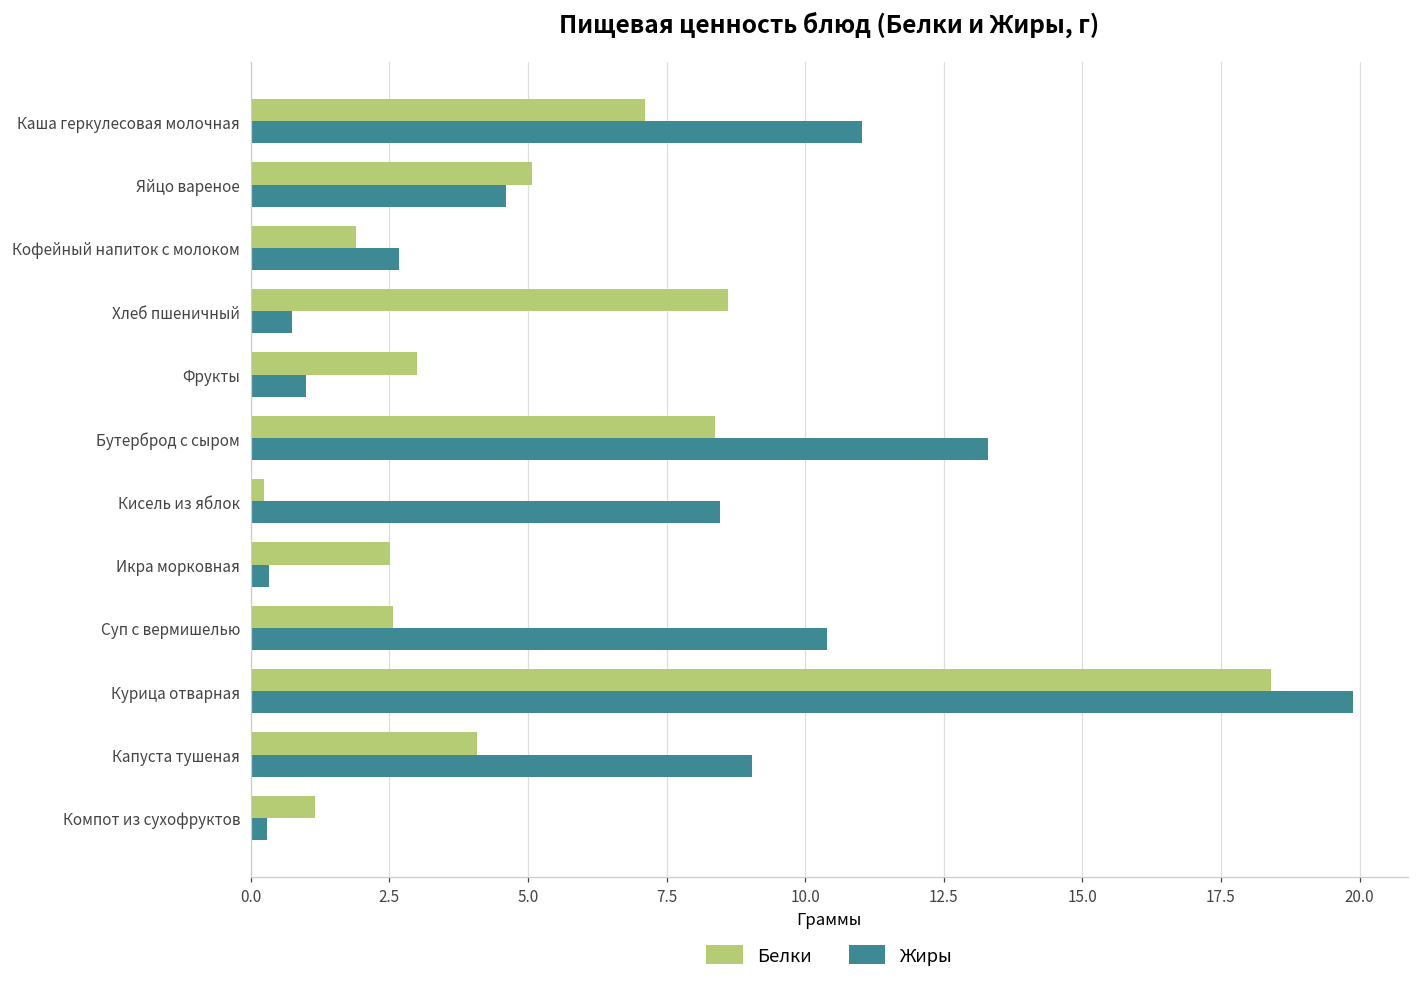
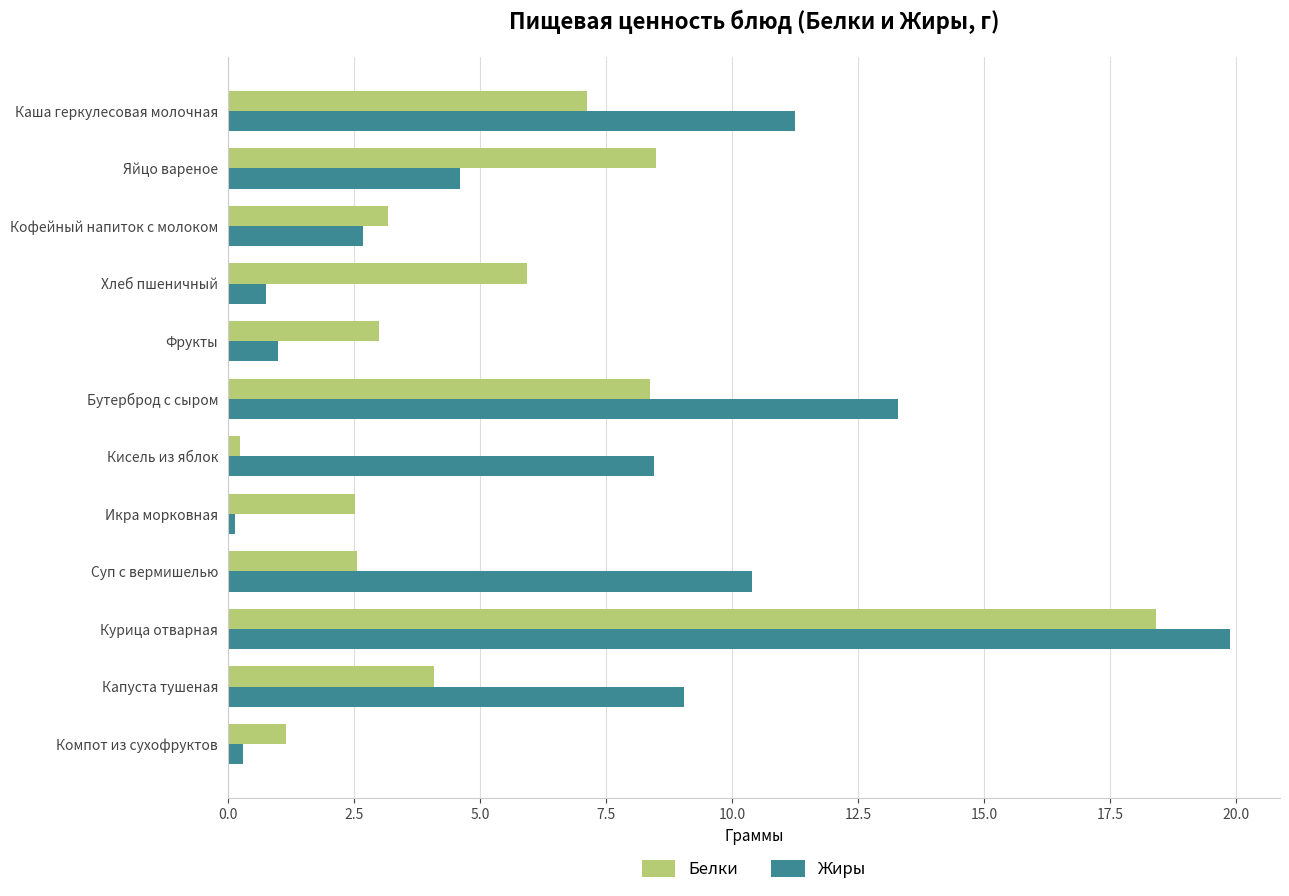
Жиры, Каша геркулесовая молочная: 11.0 -> 11.3
Белки, Яйцо вареное: 5.1 -> 8.5
Белки, Кофейный напиток с молоком: 1.9 -> 3.2
Белки, Хлеб пшеничный: 8.6 -> 5.9
Жиры, Икра морковная: 0.3 -> 0.1
